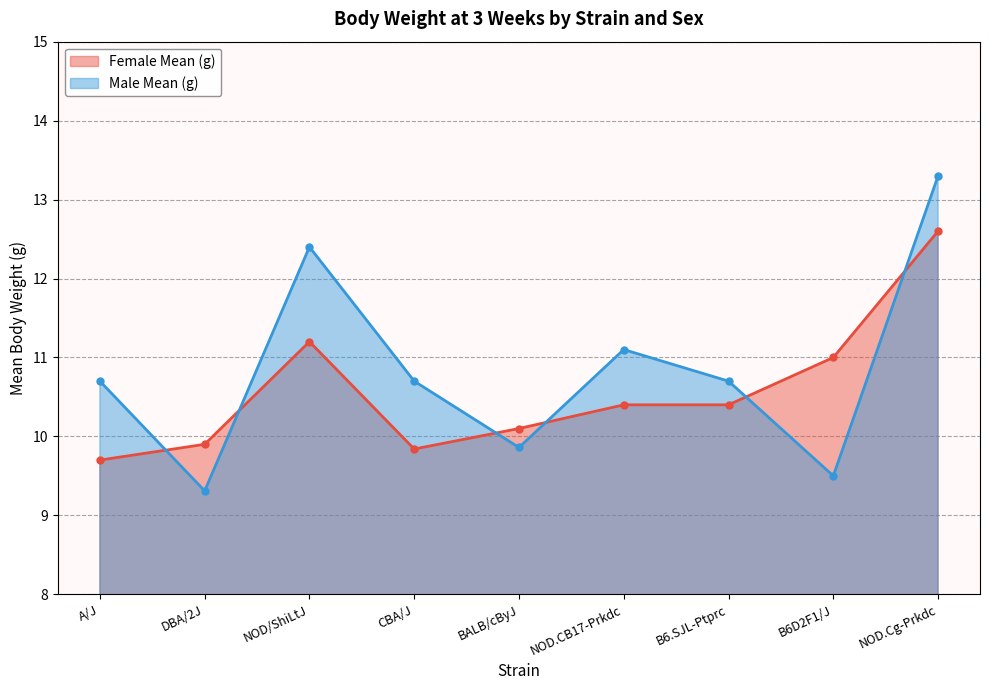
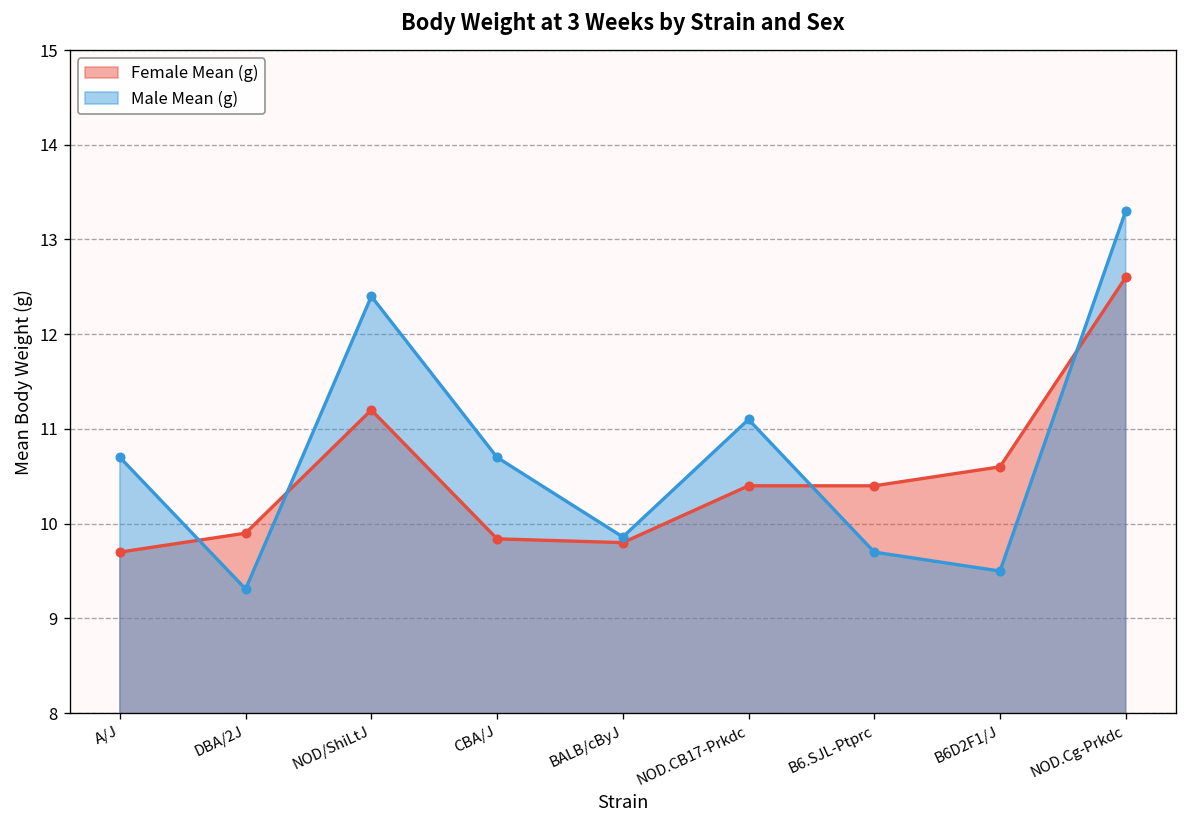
Female Mean (g), BALB/cByJ: 10.1 -> 9.8
Male Mean (g), B6.SJL-Ptprc: 10.7 -> 9.7
Female Mean (g), B6D2F1/J: 11.0 -> 10.6
